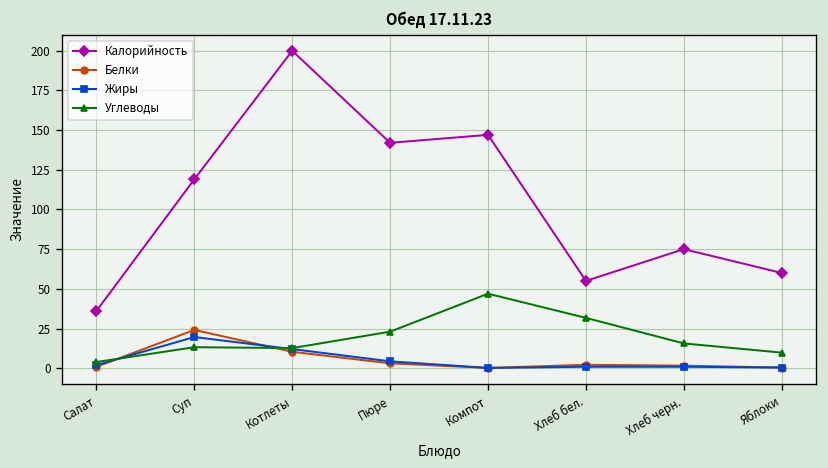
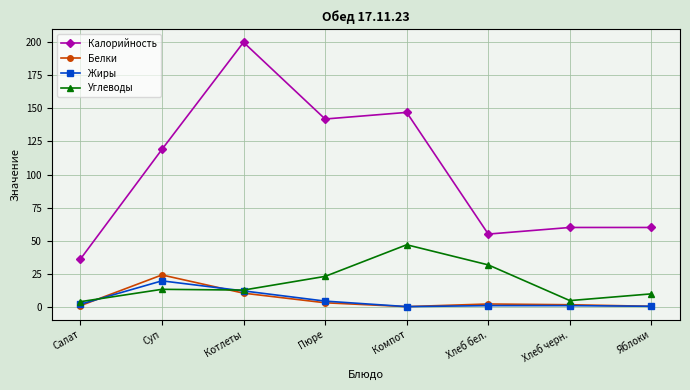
Калорийность, Хлеб черн.: 75 -> 60
Углеводы, Хлеб черн.: 16 -> 5
